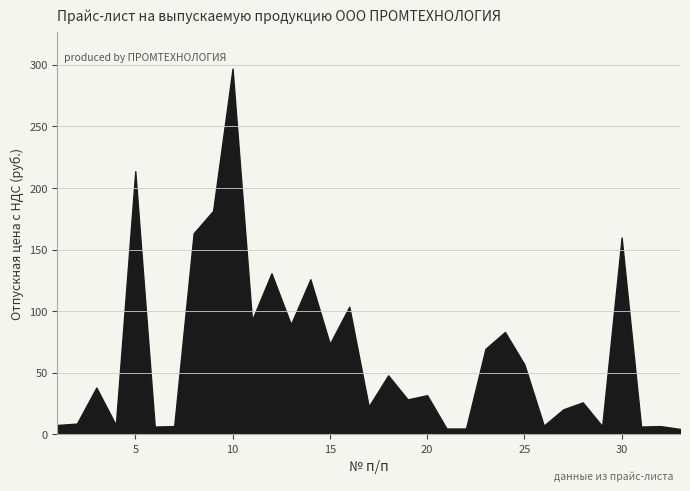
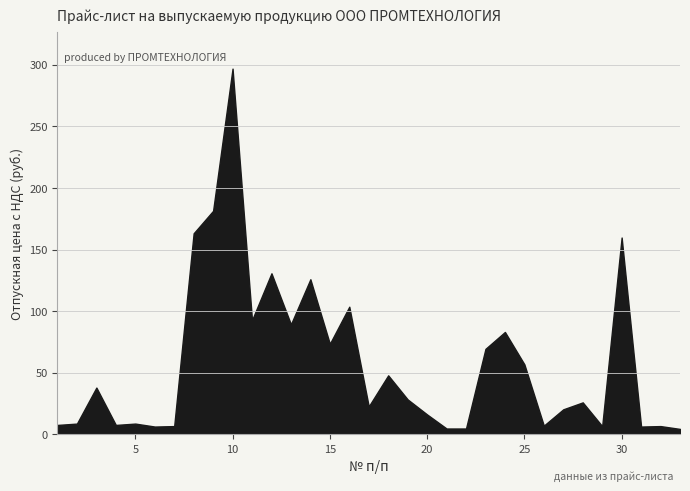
5: 214 -> 9
20: 32 -> 16
